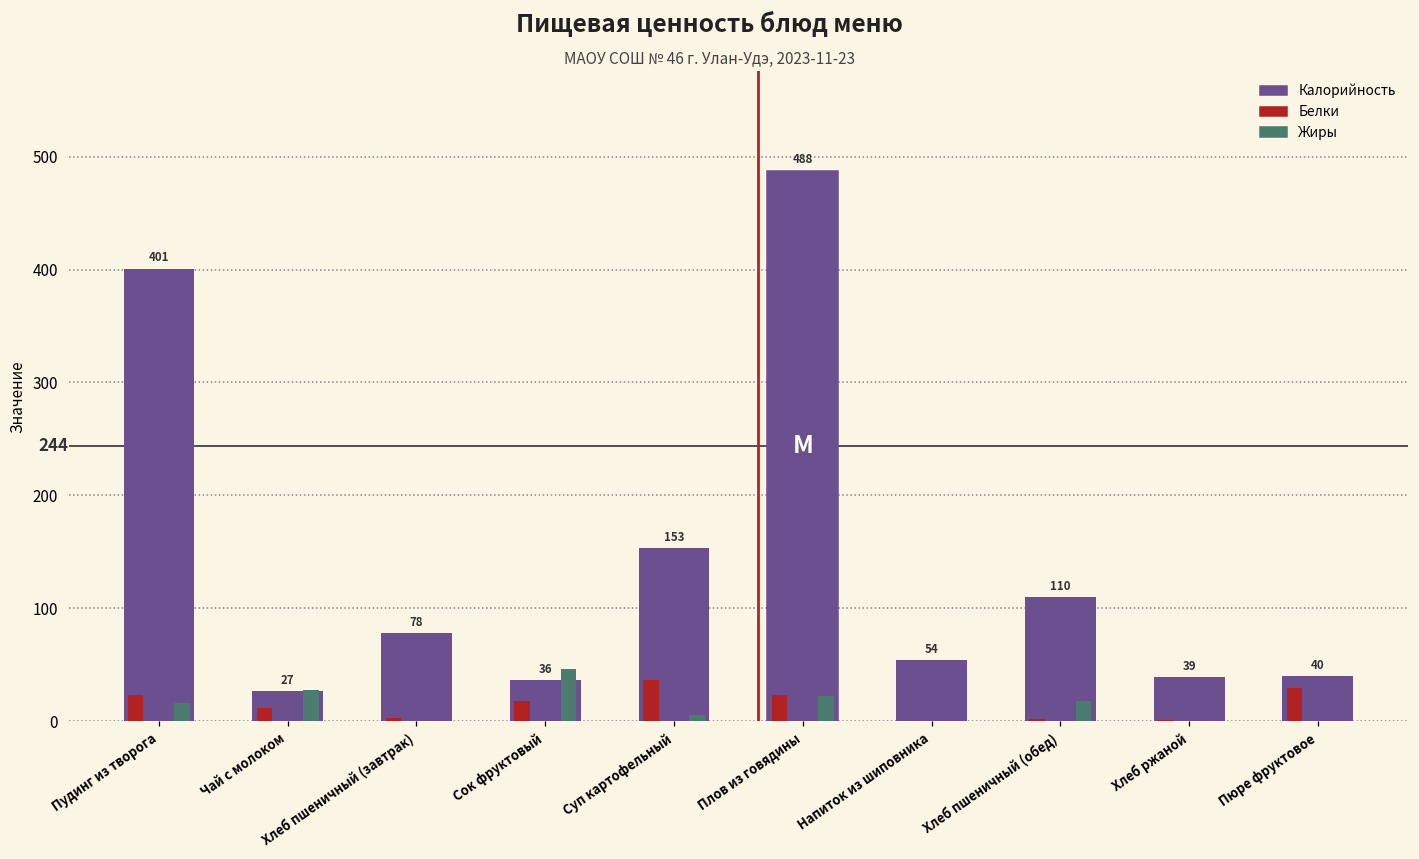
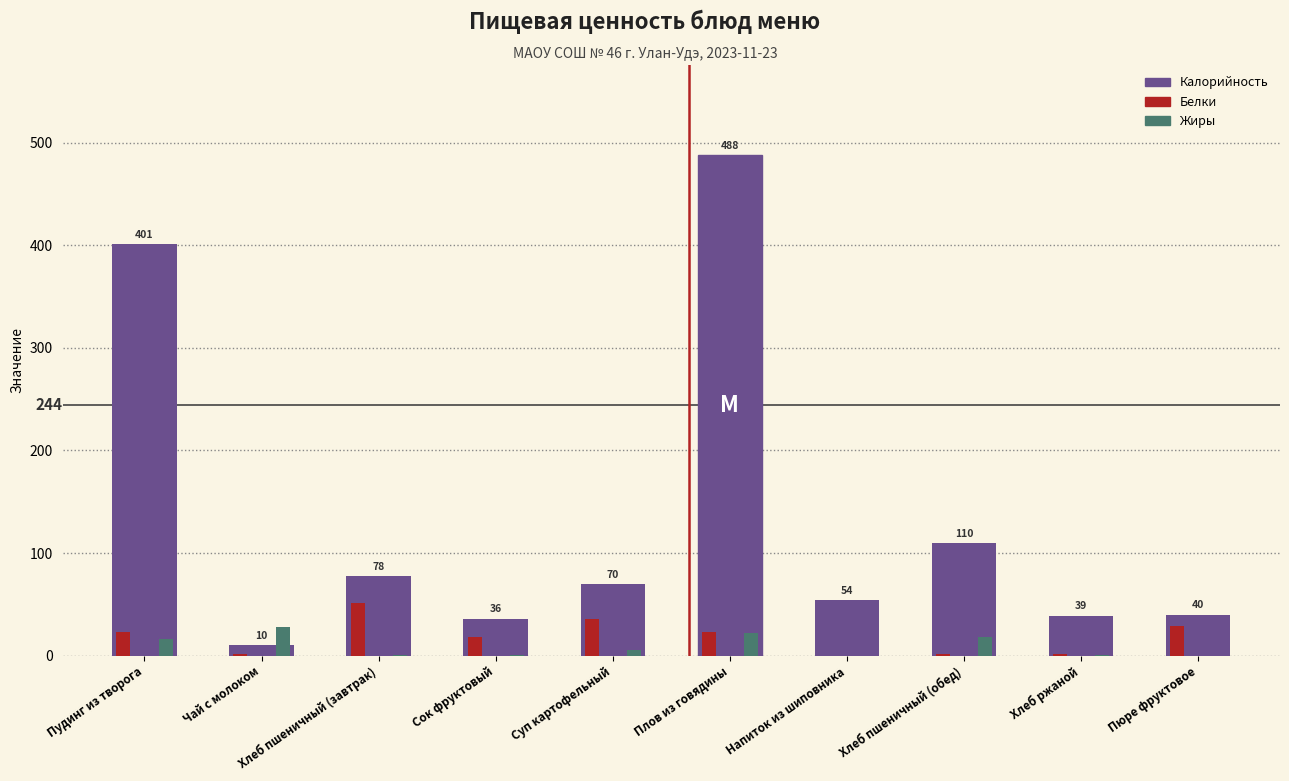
Белки, Чай с молоком: 12 -> 1
Калорийность, Чай с молоком: 27 -> 10
Белки, Хлеб пшеничный (завтрак): 2 -> 51
Жиры, Сок фруктовый: 46 -> 0
Калорийность, Суп картофельный: 153 -> 70
